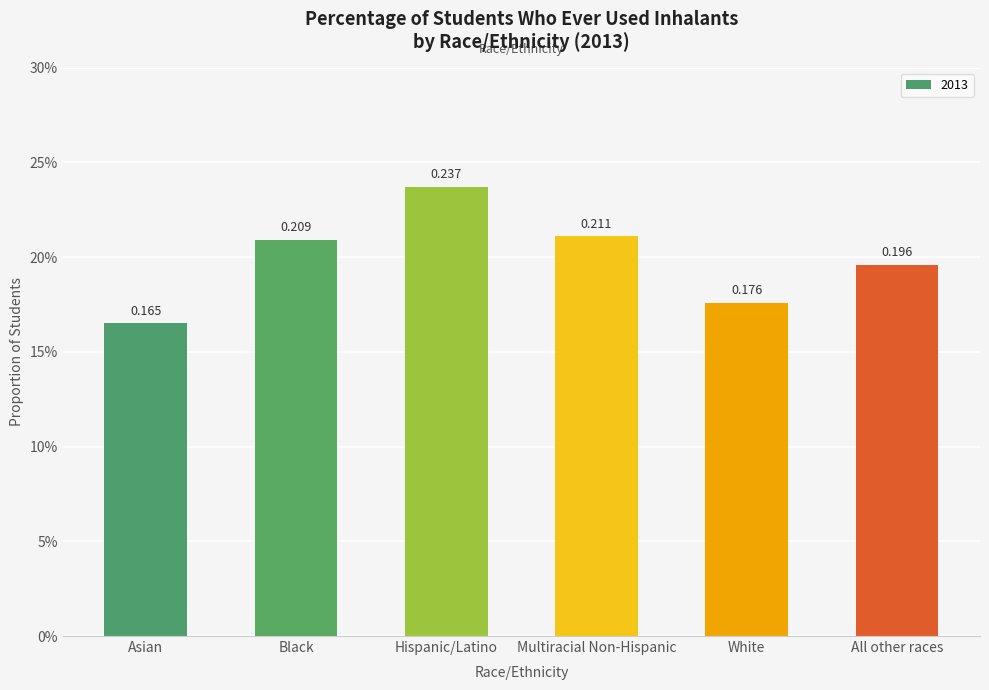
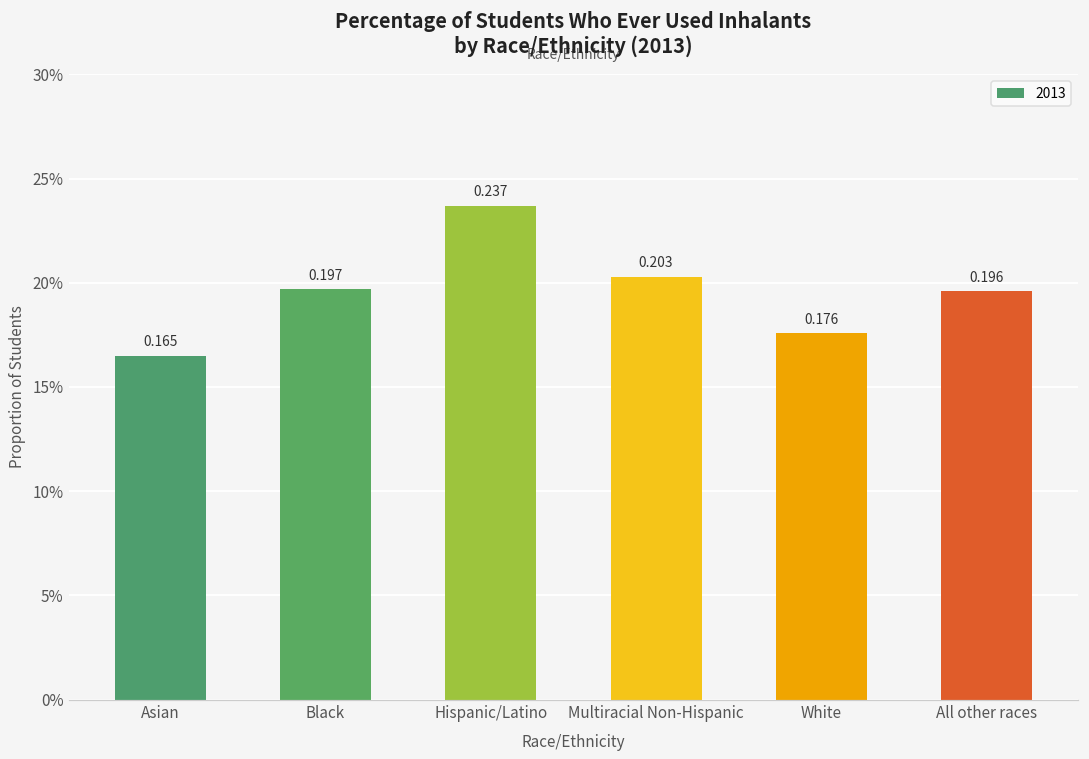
Black: 0.209 -> 0.197
Multiracial Non-Hispanic: 0.211 -> 0.203
